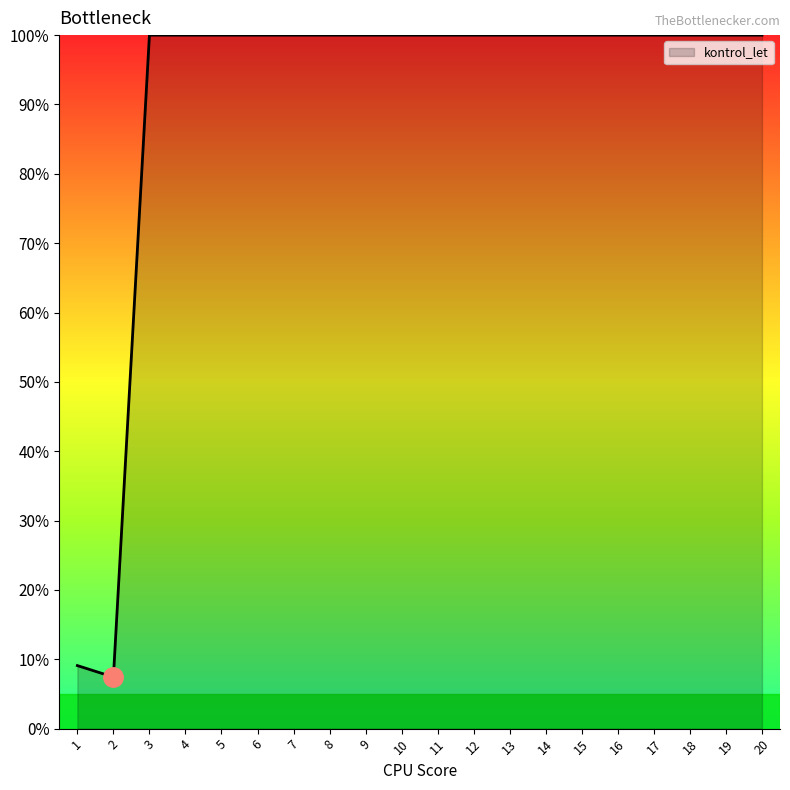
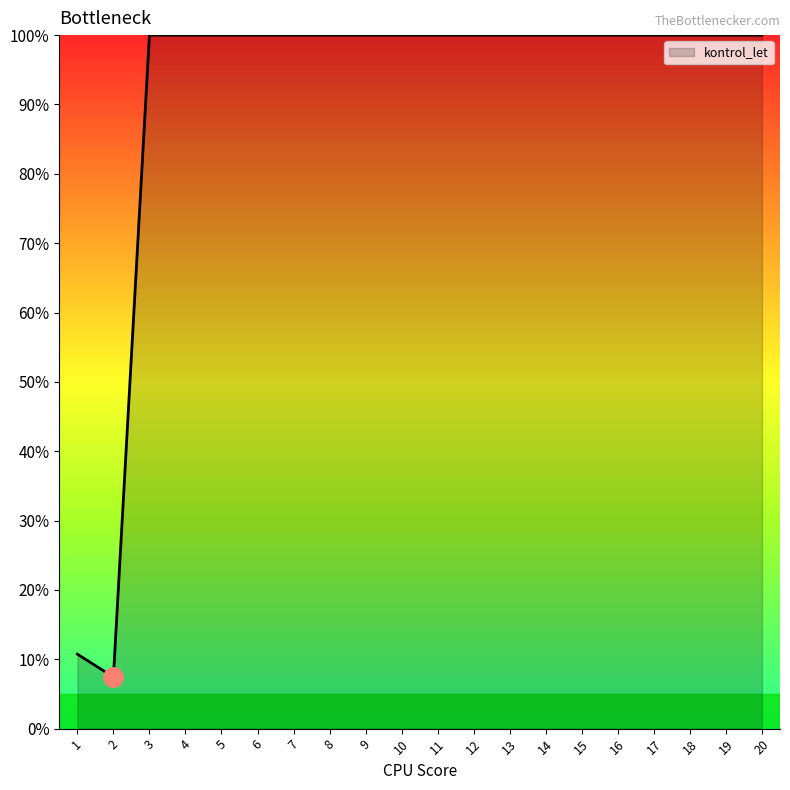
kontrol_let, 1: 9% -> 11%
